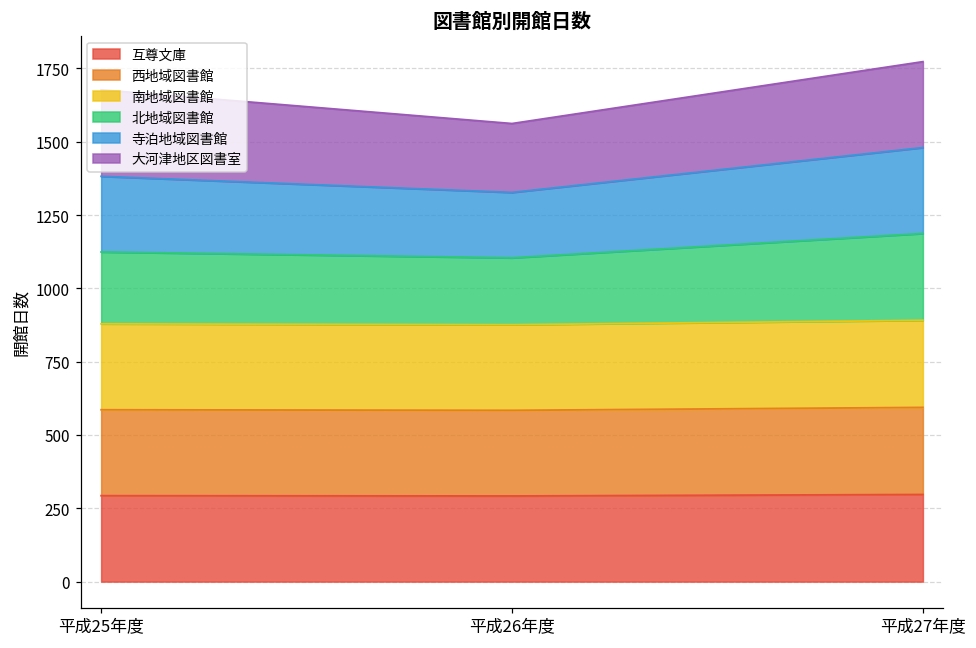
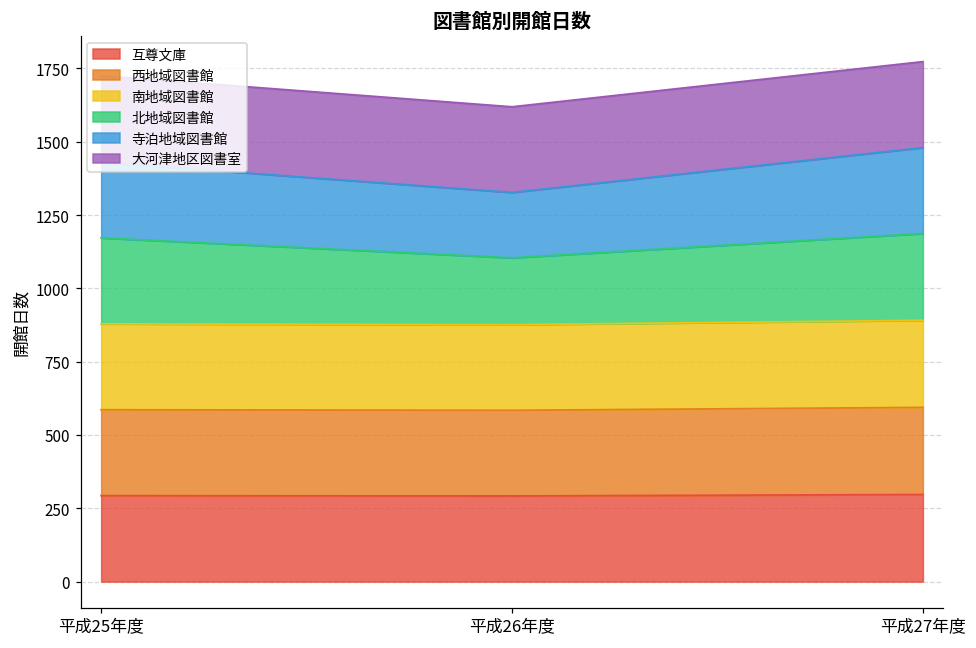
北地域図書館, 平成25年度: 250 -> 290
大河津地区図書室, 平成26年度: 240 -> 290
